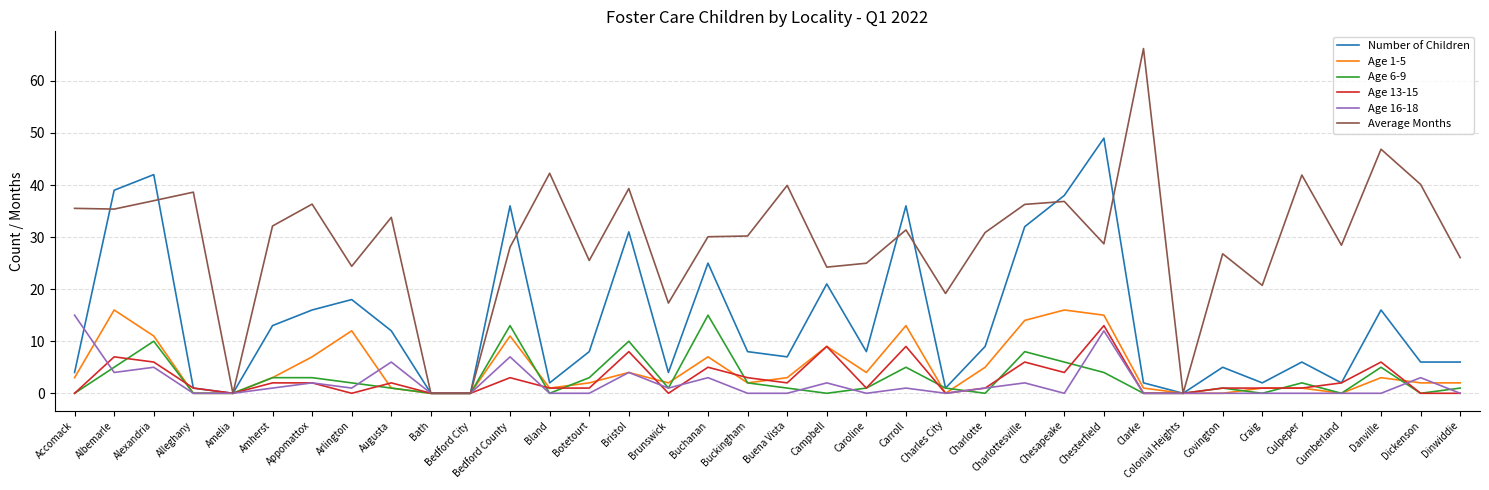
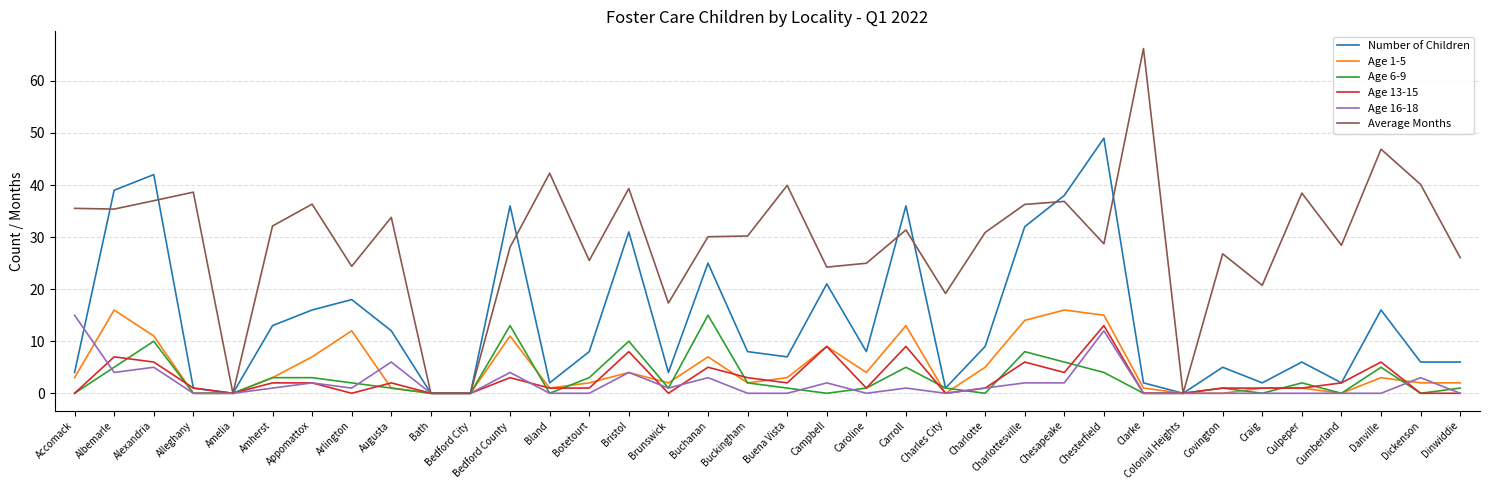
Age 16-18, Bedford County: 7 -> 4
Age 16-18, Chesapeake: 0 -> 2
Average Months, Culpeper: 42 -> 38
